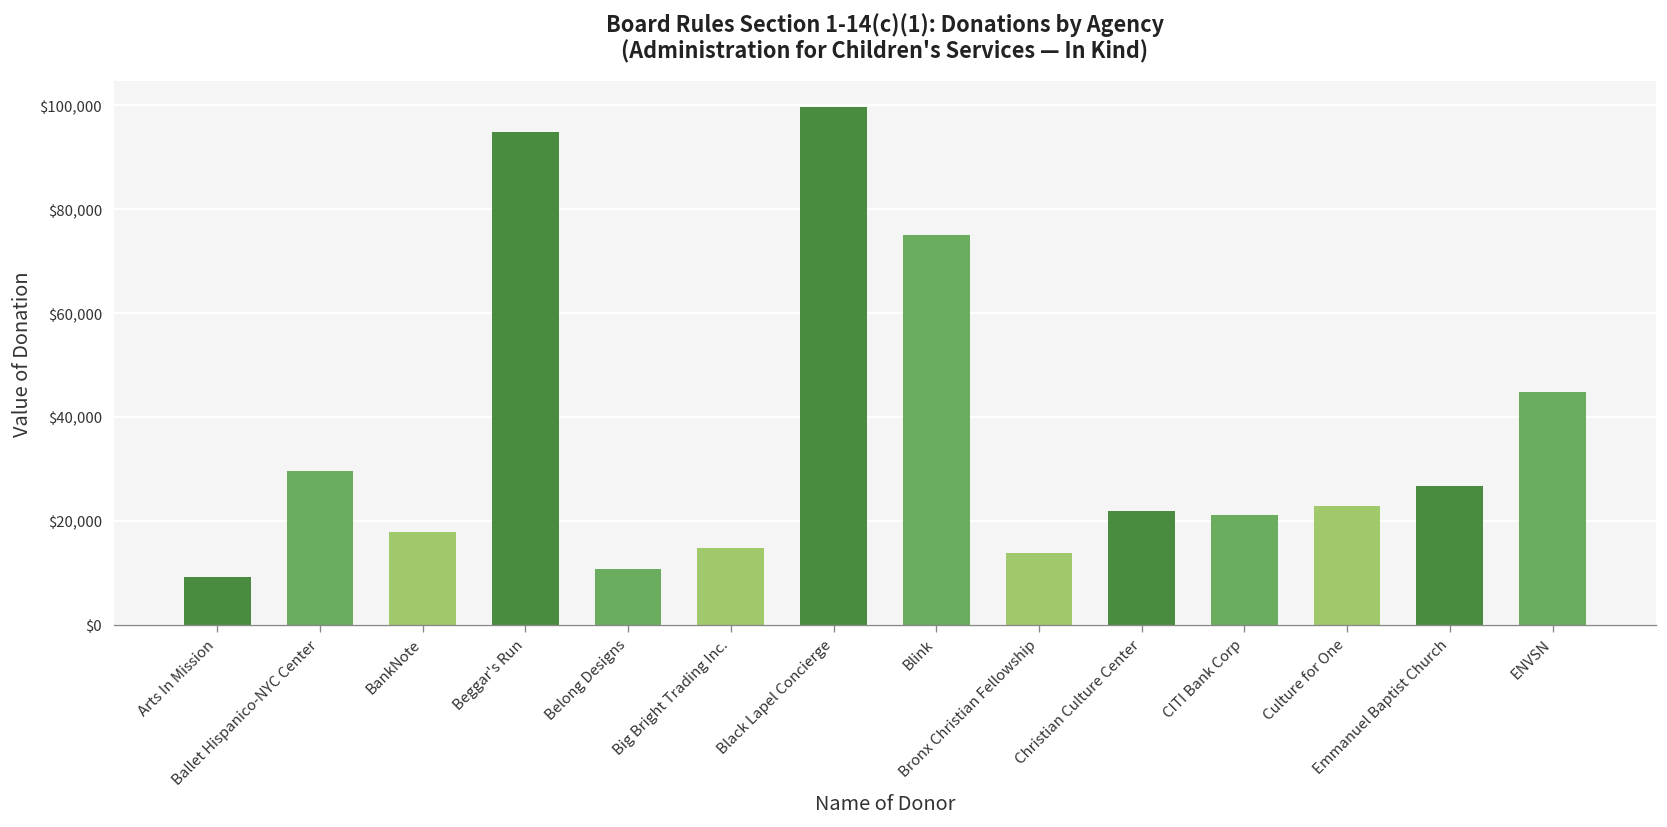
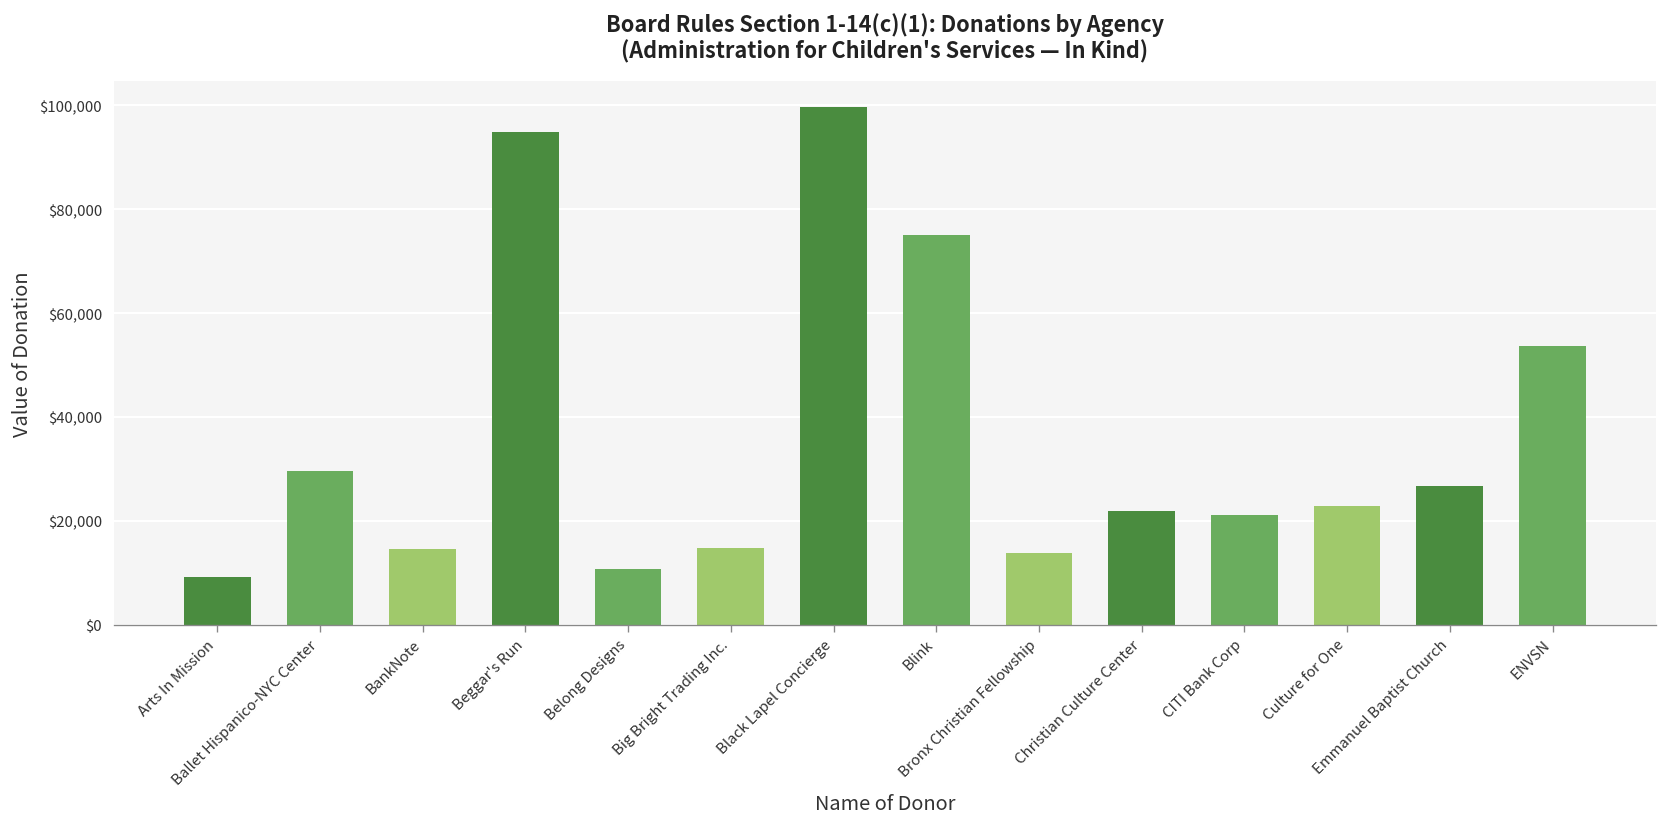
BankNote: $18,000 -> $15,000
ENVSN: $45,000 -> $54,000
